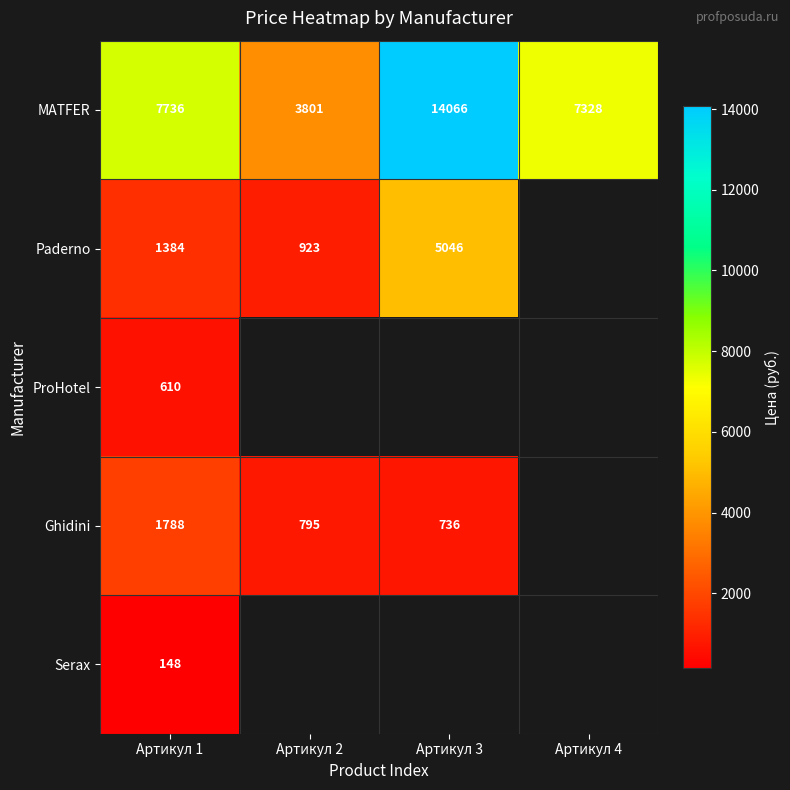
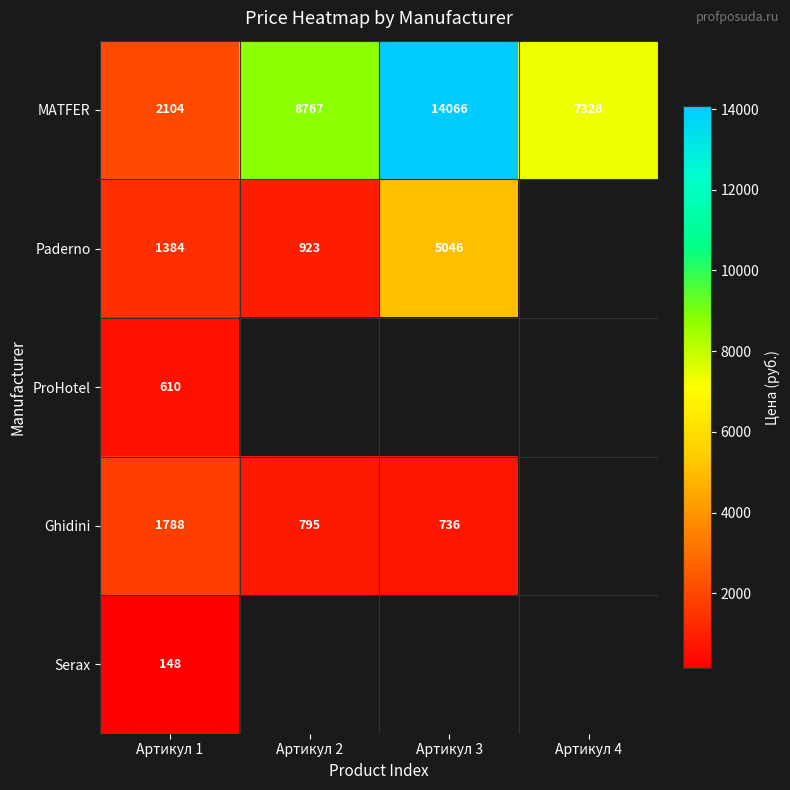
MATFER, Артикул 1: 7736 -> 2104
MATFER, Артикул 2: 3801 -> 8767
